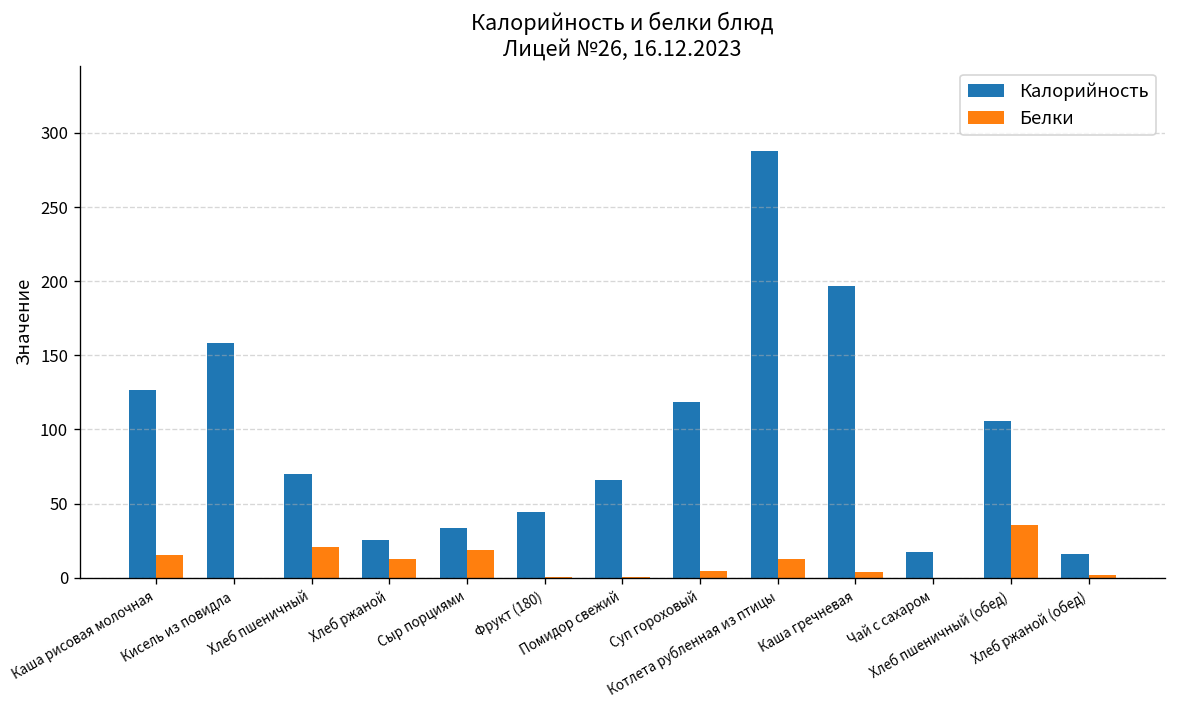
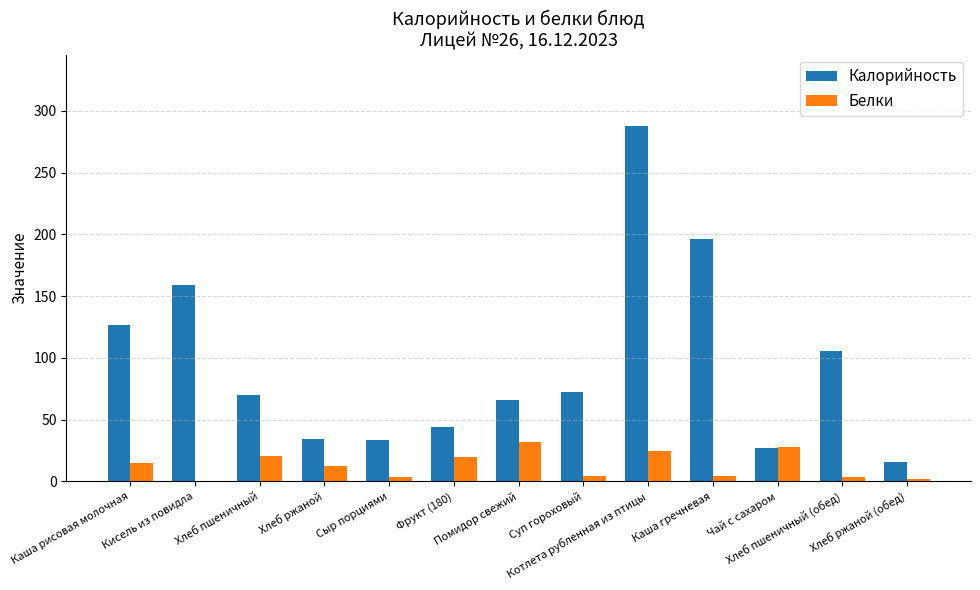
Калорийность, Хлеб ржаной: 26 -> 34
Белки, Сыр порциями: 19 -> 4
Белки, Фрукт (180): 0 -> 20
Белки, Помидор свежий: 0 -> 32
Калорийность, Суп гороховый: 119 -> 72
Белки, Котлета рубленная из птицы: 13 -> 25
Калорийность, Чай с сахаром: 18 -> 27
Белки, Чай с сахаром: 0 -> 28
Белки, Хлеб пшеничный (обед): 36 -> 3
